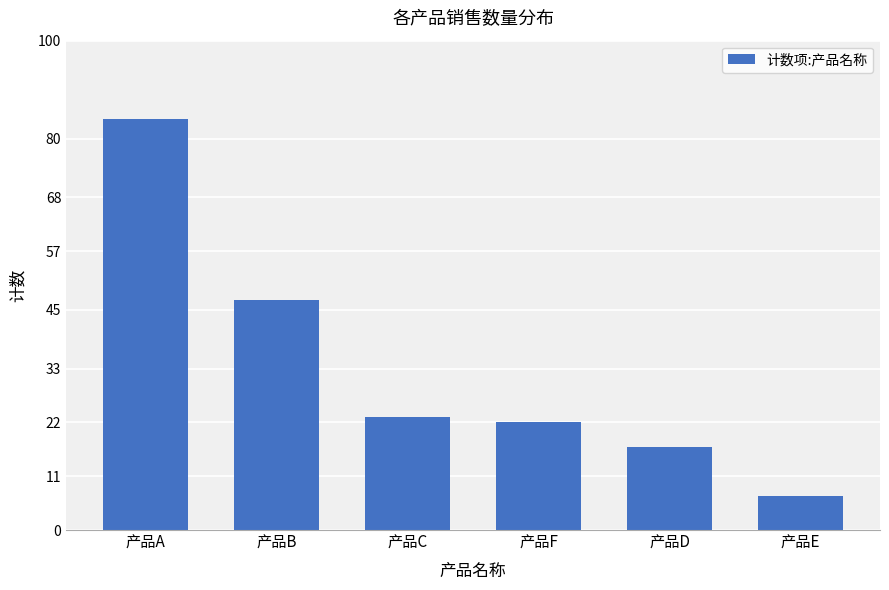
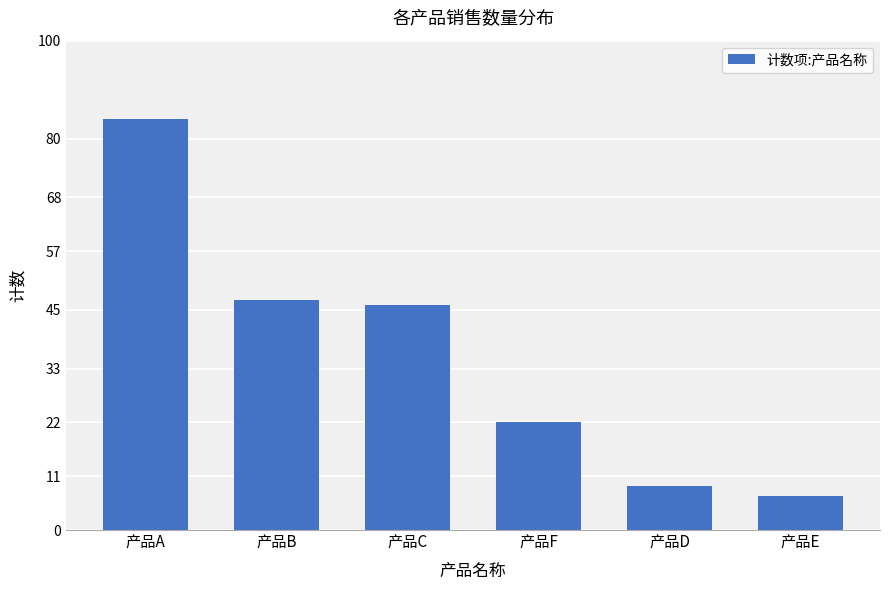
产品C: 23 -> 46
产品D: 17 -> 9
